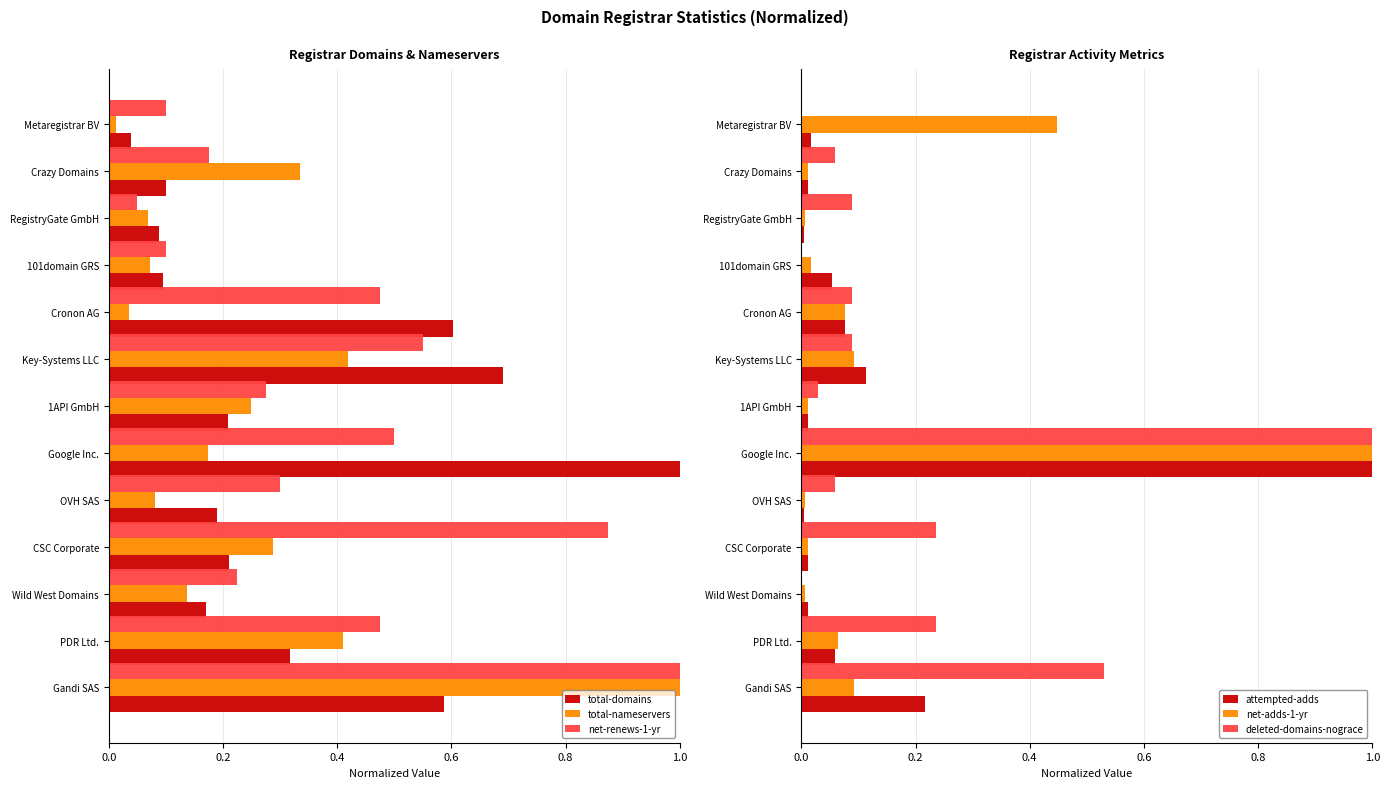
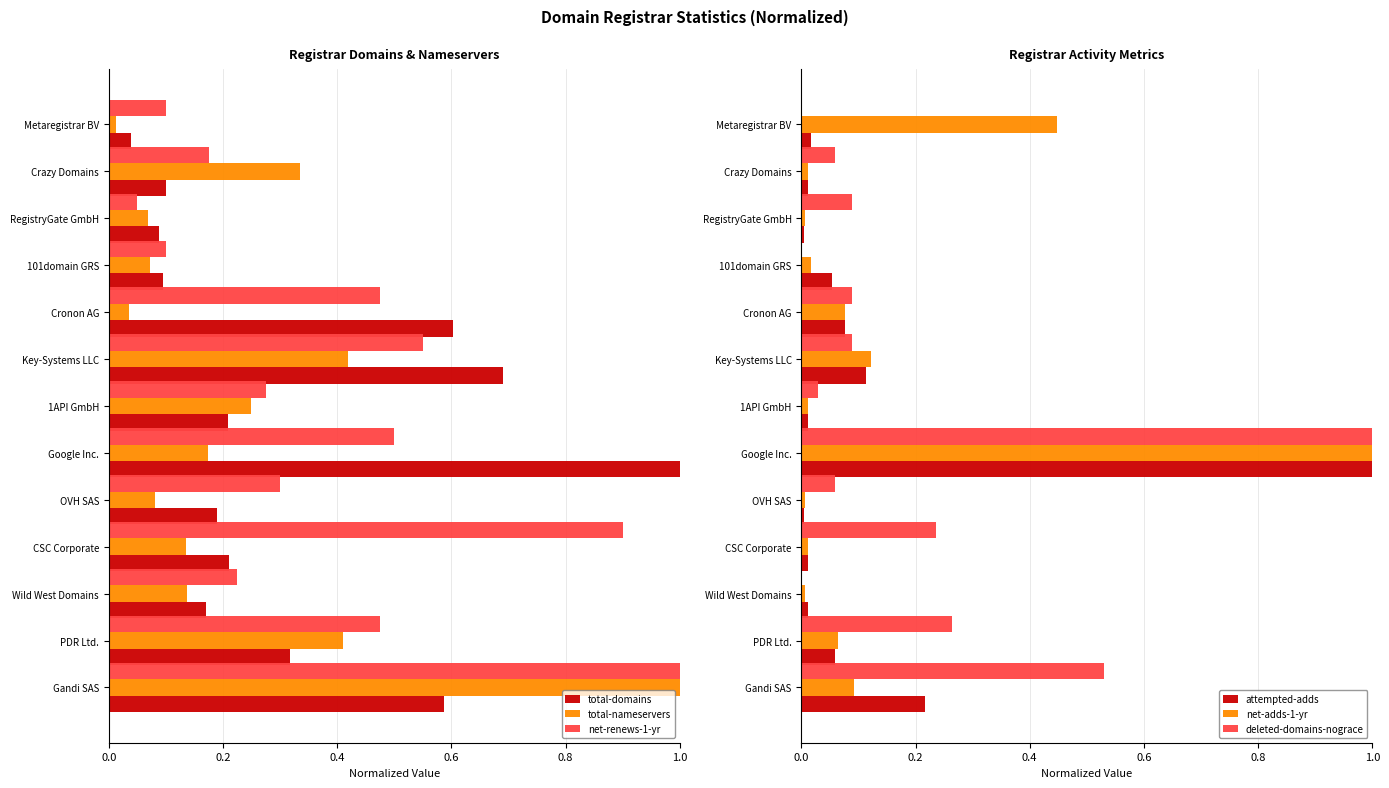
Registrar Domains & Nameservers, net-renews-1-yr, CSC Corporate: 0.88 -> 0.90
Registrar Domains & Nameservers, total-nameservers, CSC Corporate: 0.29 -> 0.14
Registrar Activity Metrics, net-adds-1-yr, Key-Systems LLC: 0.09 -> 0.12
Registrar Activity Metrics, deleted-domains-nograce, PDR Ltd.: 0.24 -> 0.26
